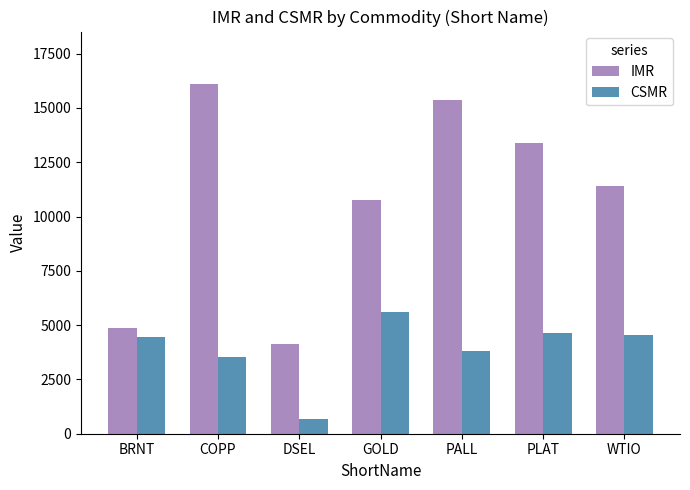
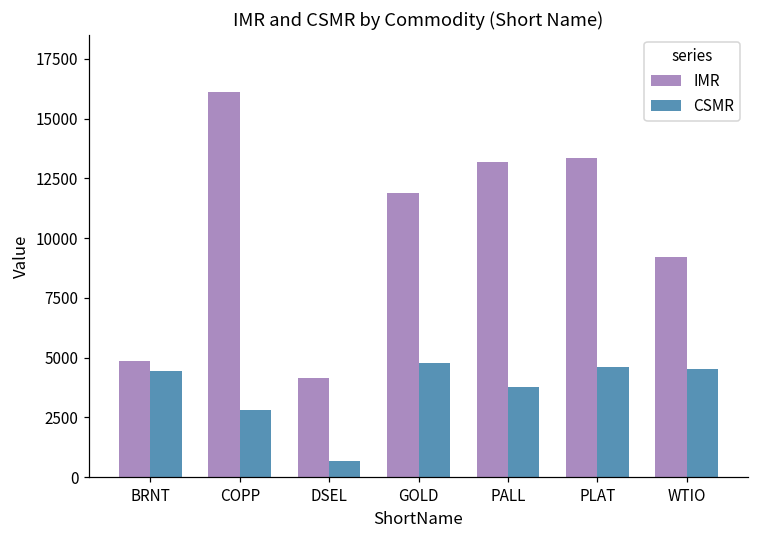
CSMR, COPP: 3500 -> 2800
IMR, GOLD: 10700 -> 11900
CSMR, GOLD: 5600 -> 4800
IMR, PALL: 15300 -> 13200
IMR, WTIO: 11400 -> 9200
